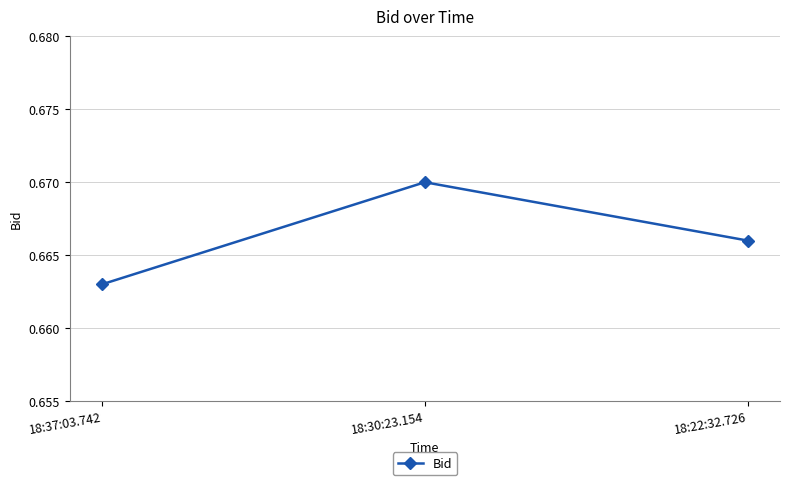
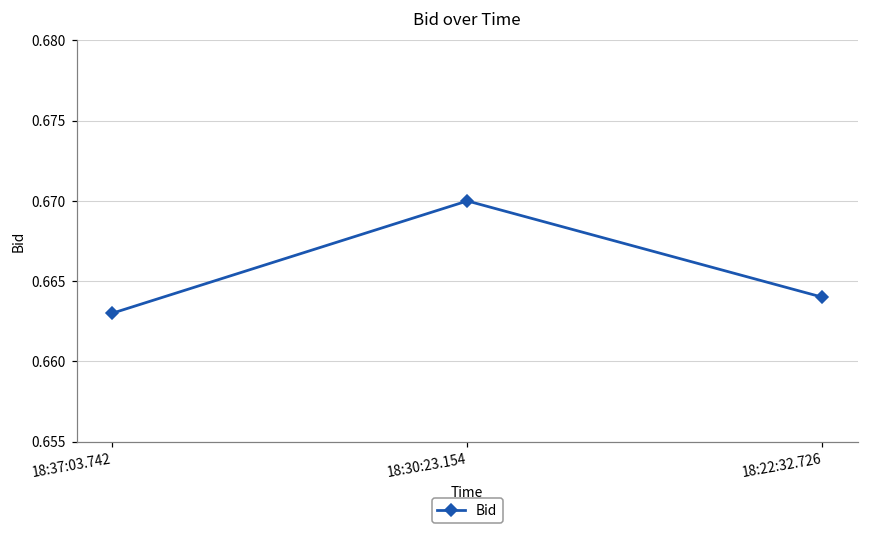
18:22:32.726: 0.666 -> 0.664
